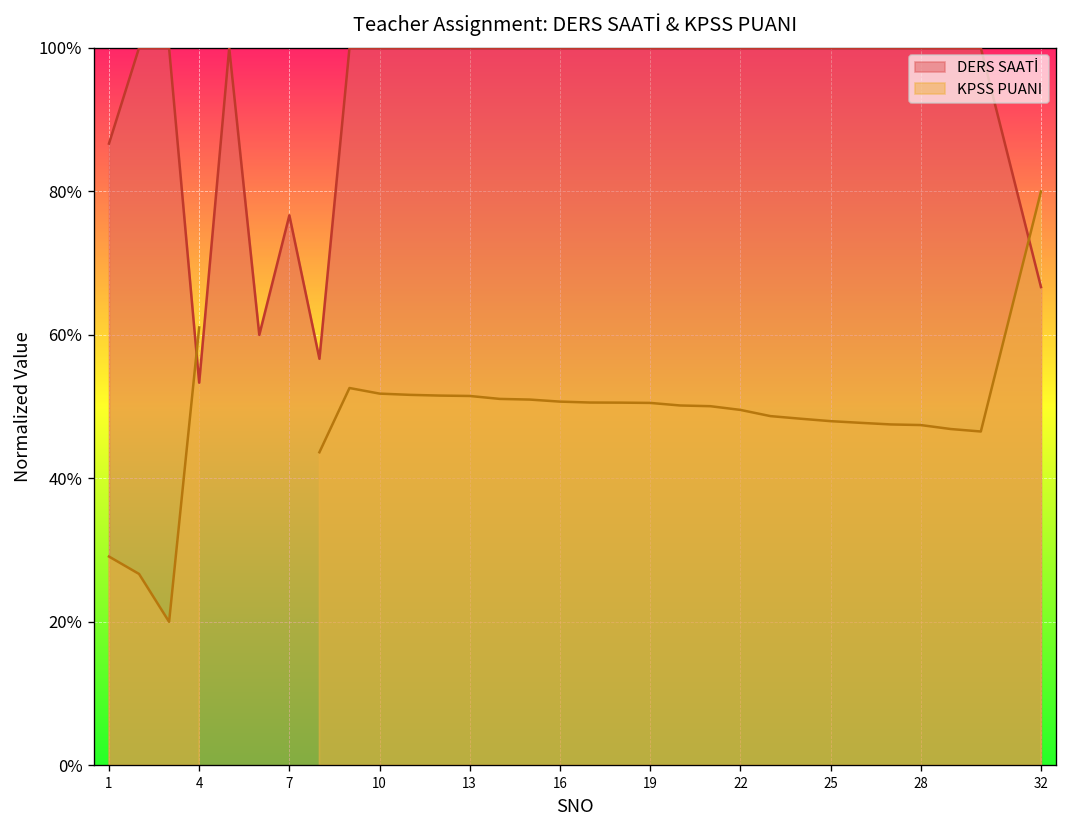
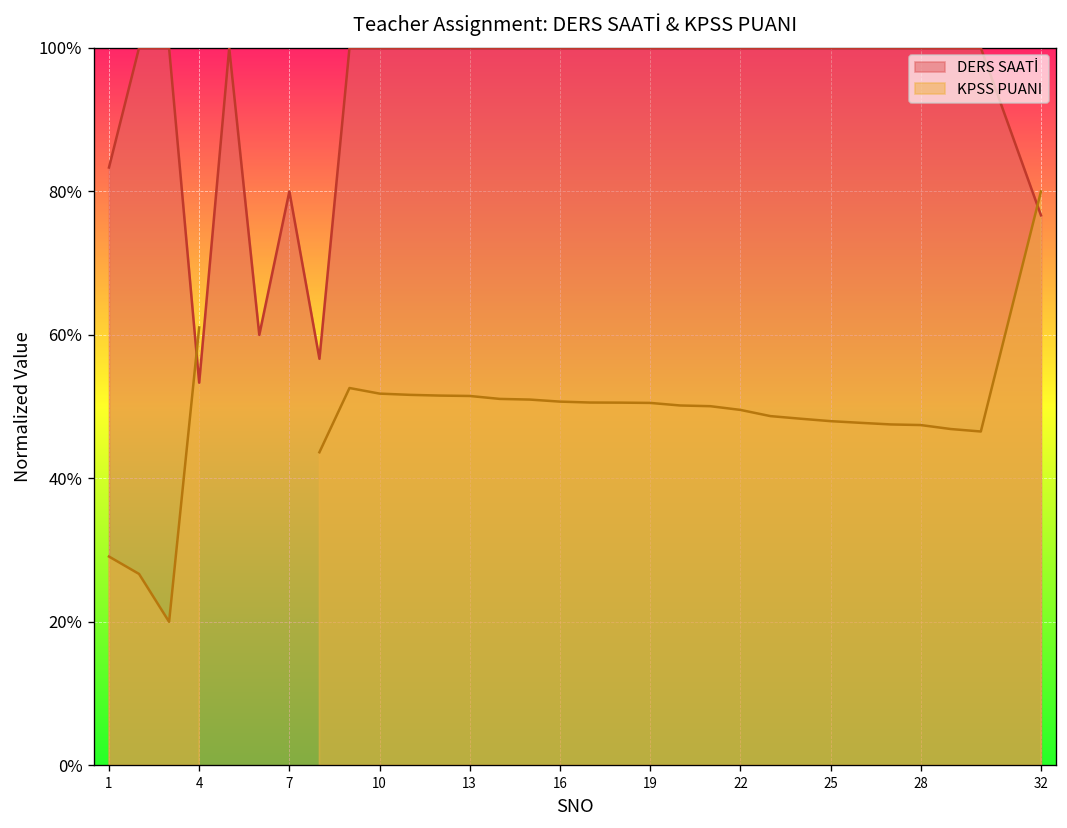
DERS SAATİ, 1: 87% -> 83%
DERS SAATİ, 7: 77% -> 80%
DERS SAATİ, 32: 67% -> 77%
